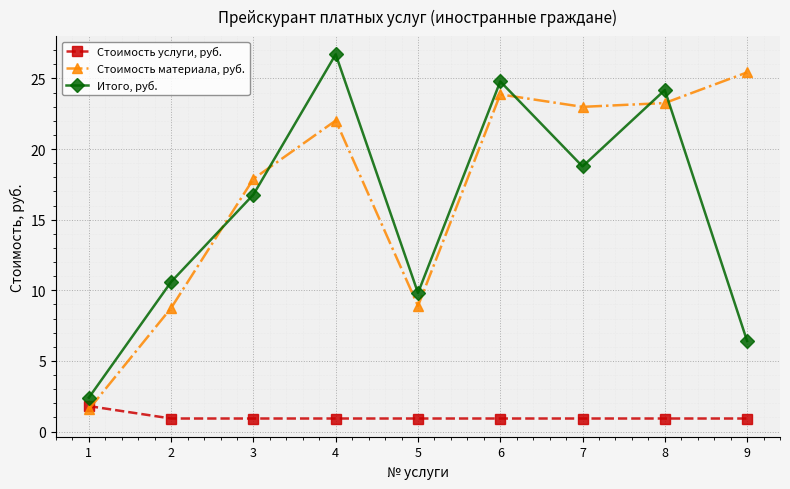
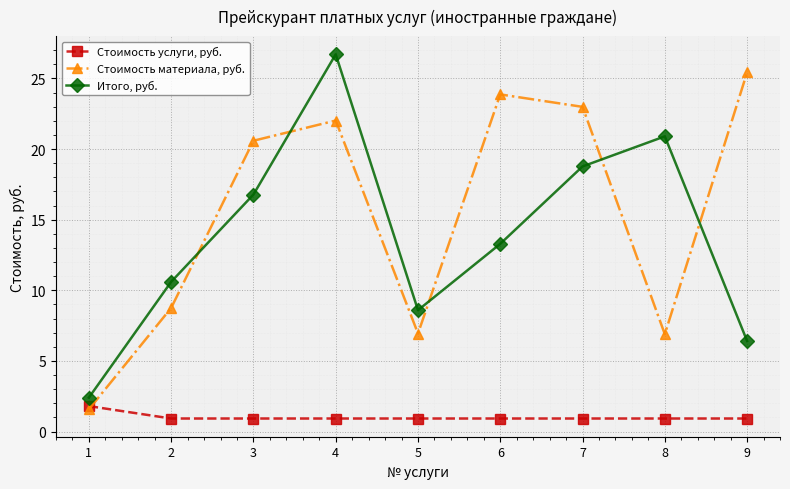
Стоимость материала, руб., 3: 17.9 -> 20.6
Стоимость материала, руб., 5: 8.9 -> 6.9
Итого, руб., 5: 9.8 -> 8.6
Итого, руб., 6: 24.8 -> 13.3
Стоимость материала, руб., 8: 23.3 -> 6.9
Итого, руб., 8: 24.2 -> 20.9
